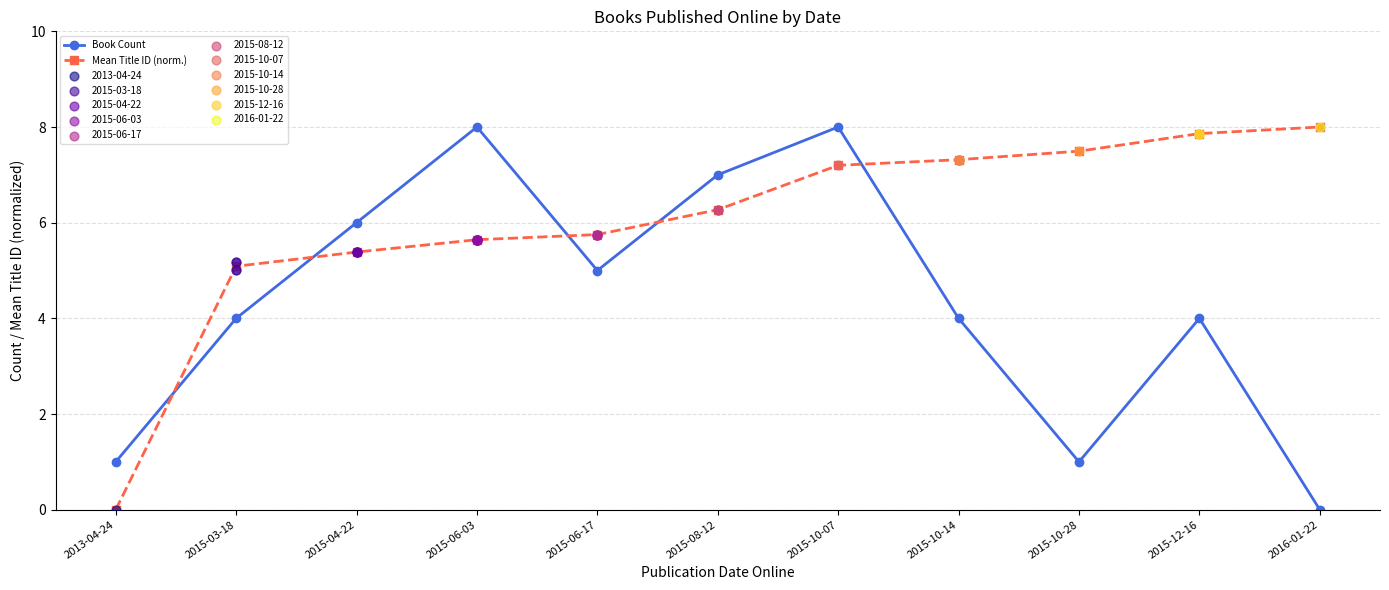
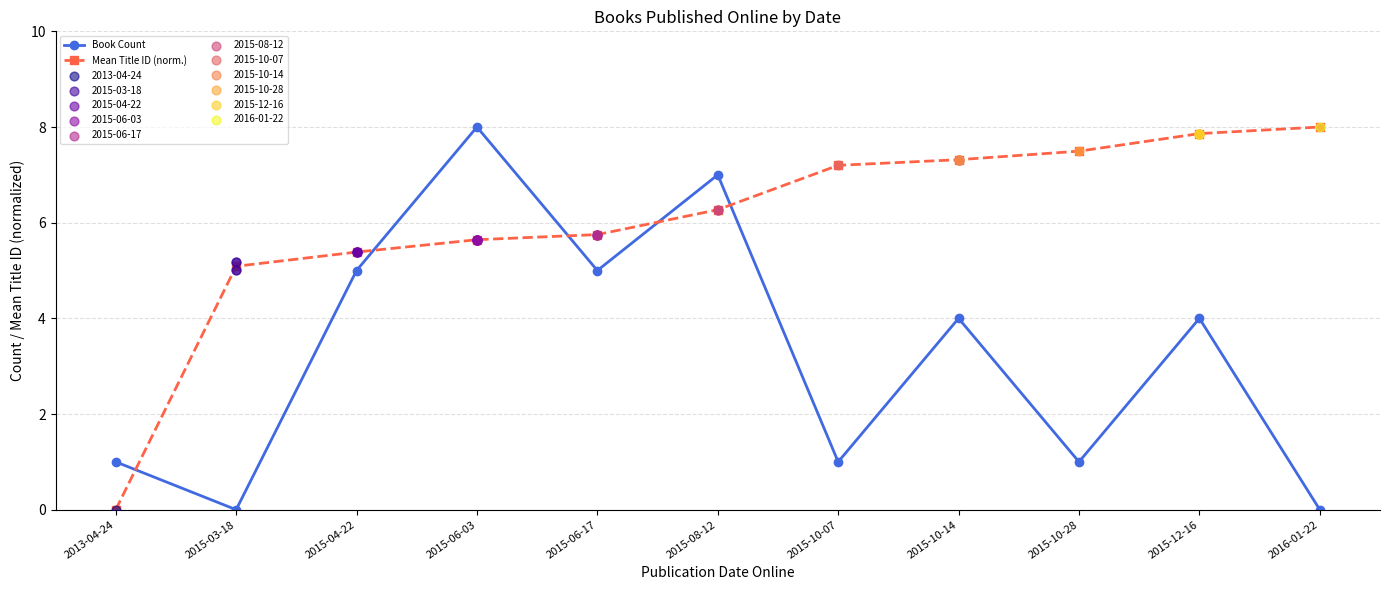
Book Count, 2015-03-18: 4 -> 0
Book Count, 2015-04-22: 6 -> 5
Book Count, 2015-10-07: 8 -> 1
